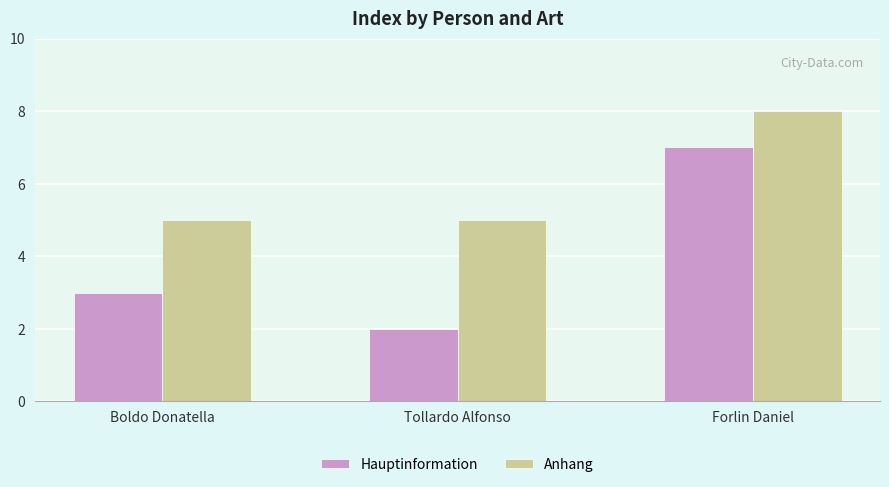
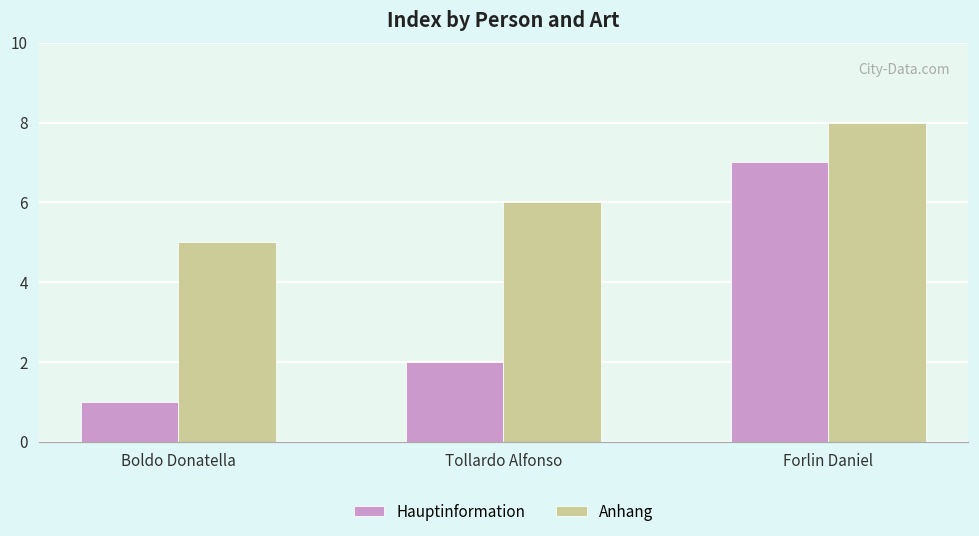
Hauptinformation, Boldo Donatella: 3 -> 1
Anhang, Tollardo Alfonso: 5 -> 6
